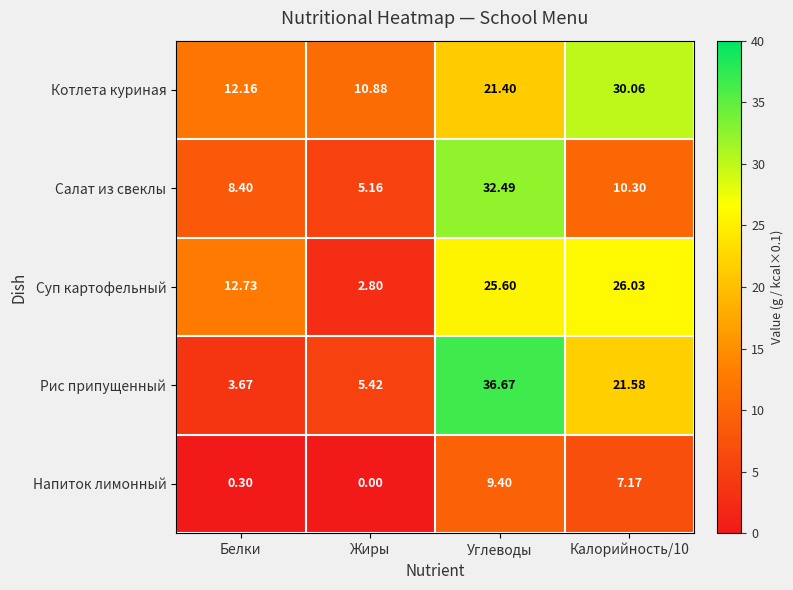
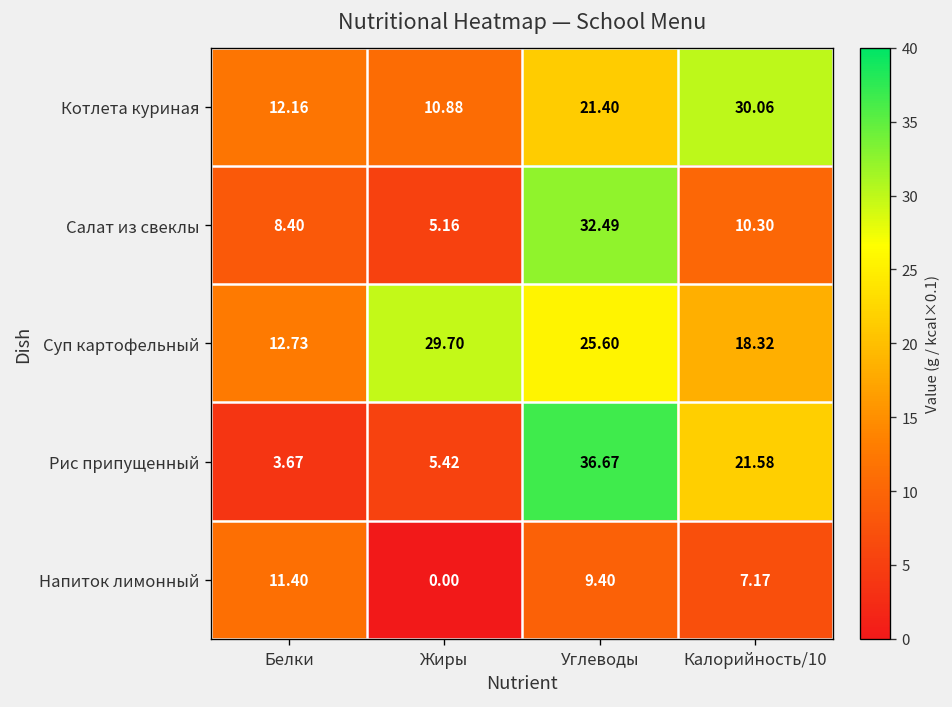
Суп картофельный, Жиры: 2.80 -> 29.70
Суп картофельный, Калорийность/10: 26.03 -> 18.32
Напиток лимонный, Белки: 0.30 -> 11.40
